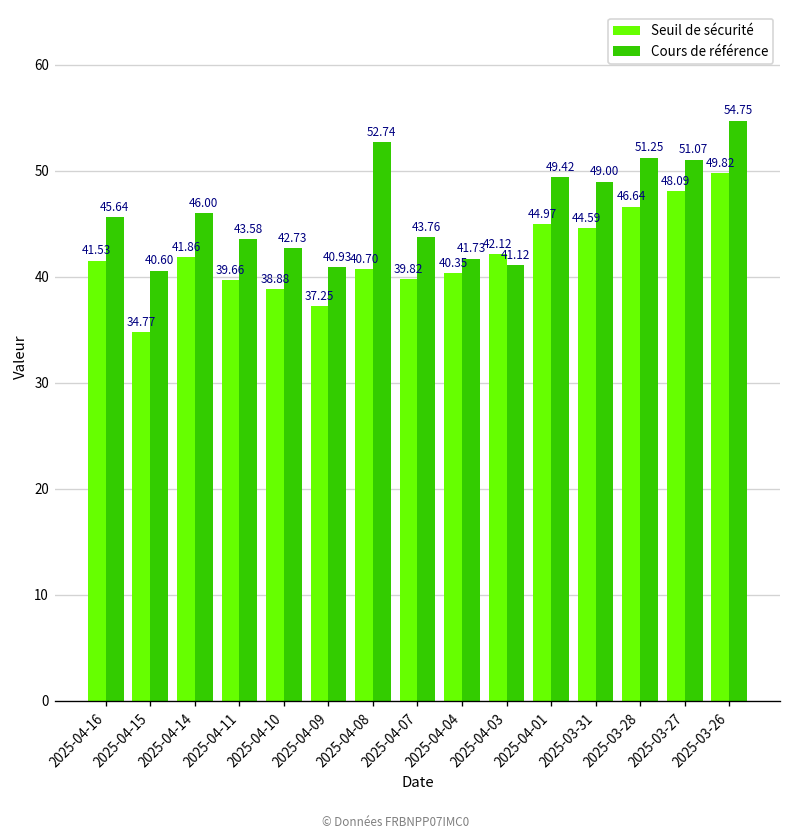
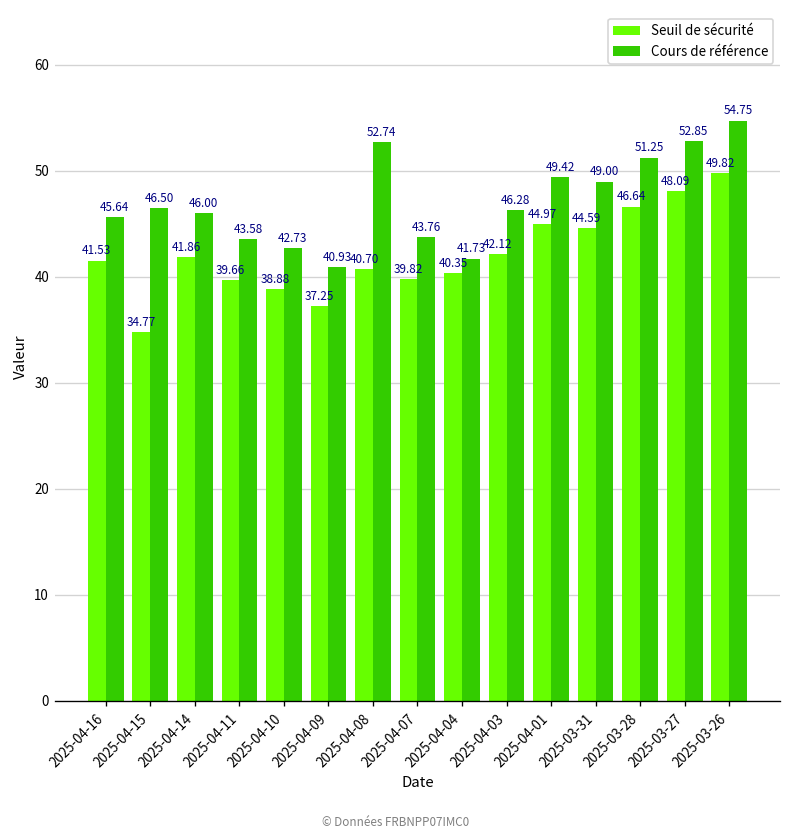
Cours de référence, 2025-04-15: 40.60 -> 46.50
Cours de référence, 2025-04-03: 41.12 -> 46.28
Cours de référence, 2025-03-27: 51.07 -> 52.85
